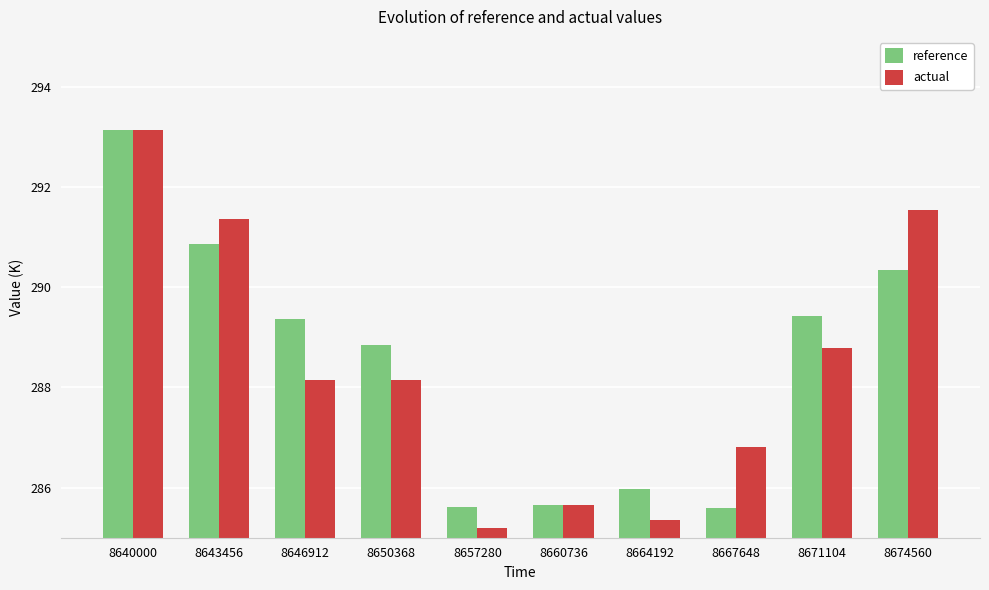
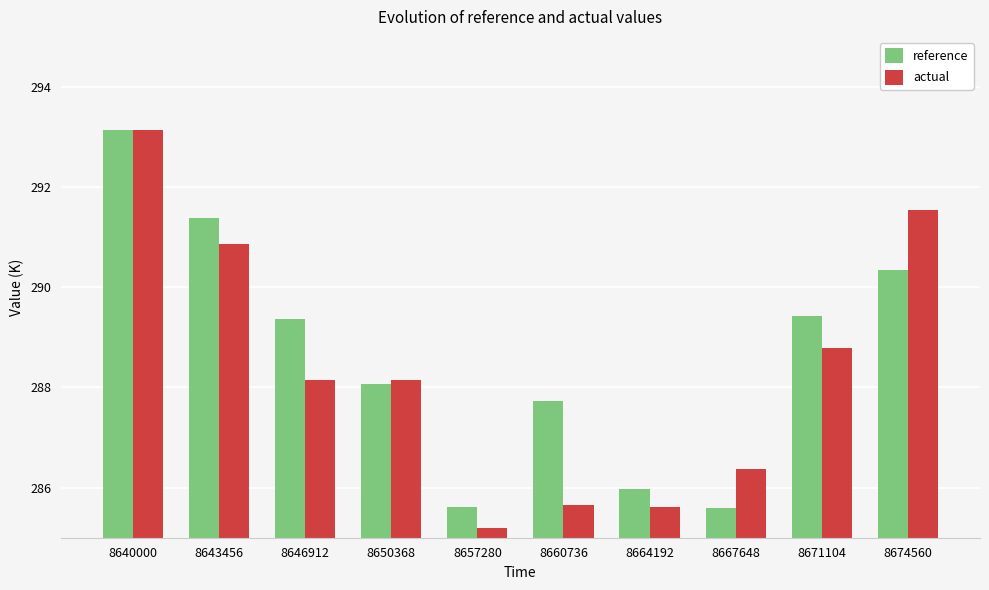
reference, 8643456: 290.9 -> 291.4
actual, 8643456: 291.4 -> 290.9
reference, 8650368: 288.8 -> 288.1
reference, 8660736: 285.7 -> 287.7
actual, 8664192: 285.3 -> 285.6
actual, 8667648: 286.8 -> 286.4
